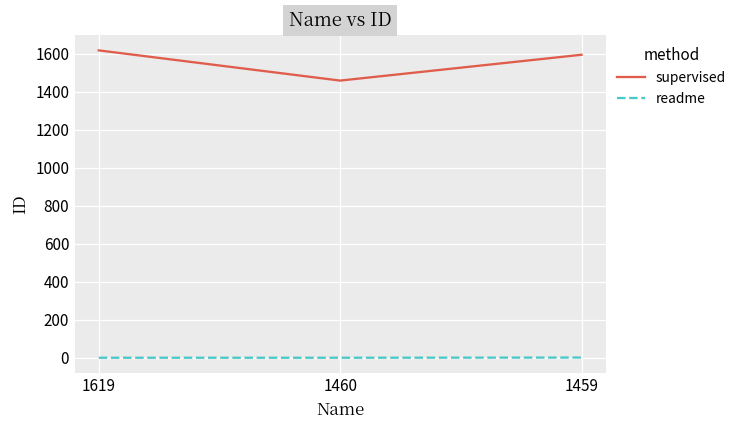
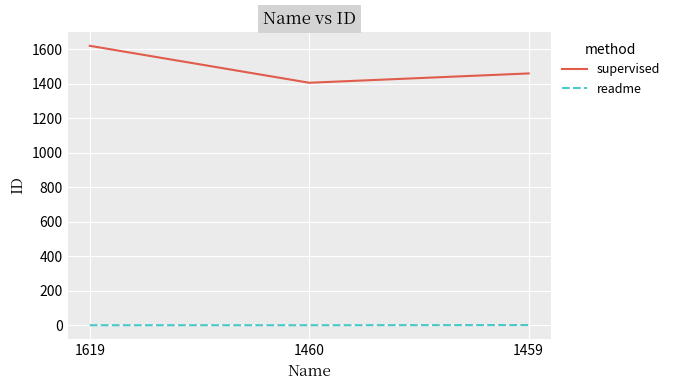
supervised, 1460: 1460 -> 1410
supervised, 1459: 1600 -> 1460
